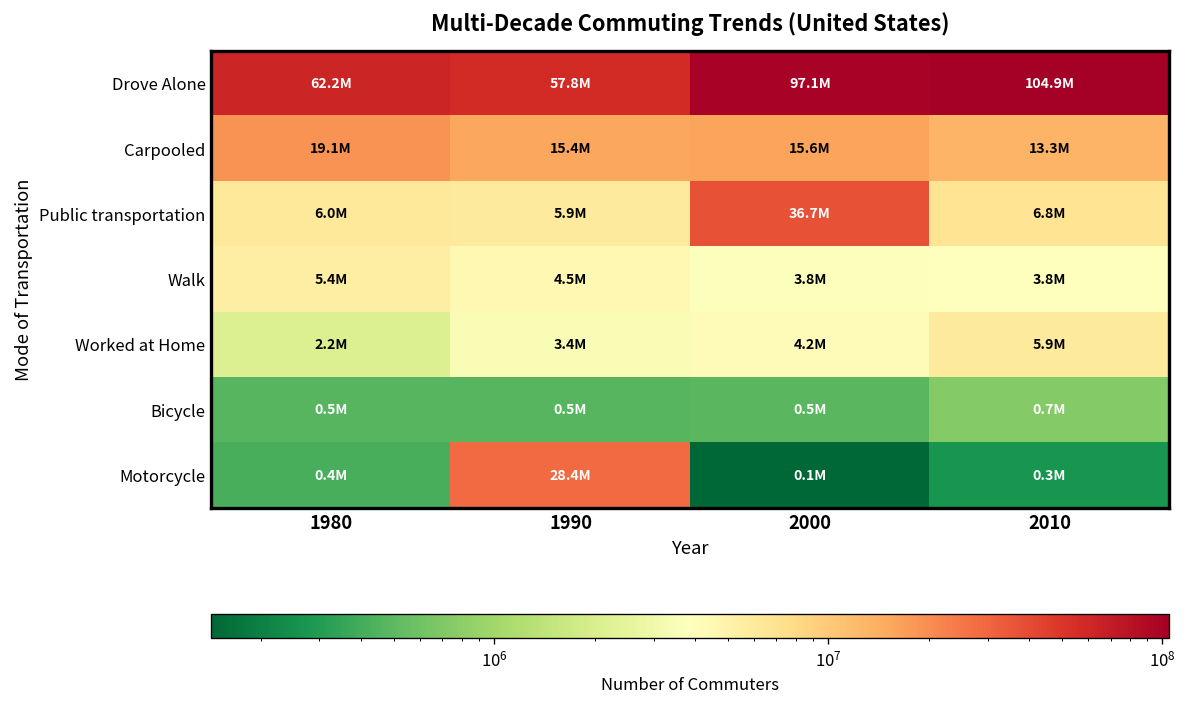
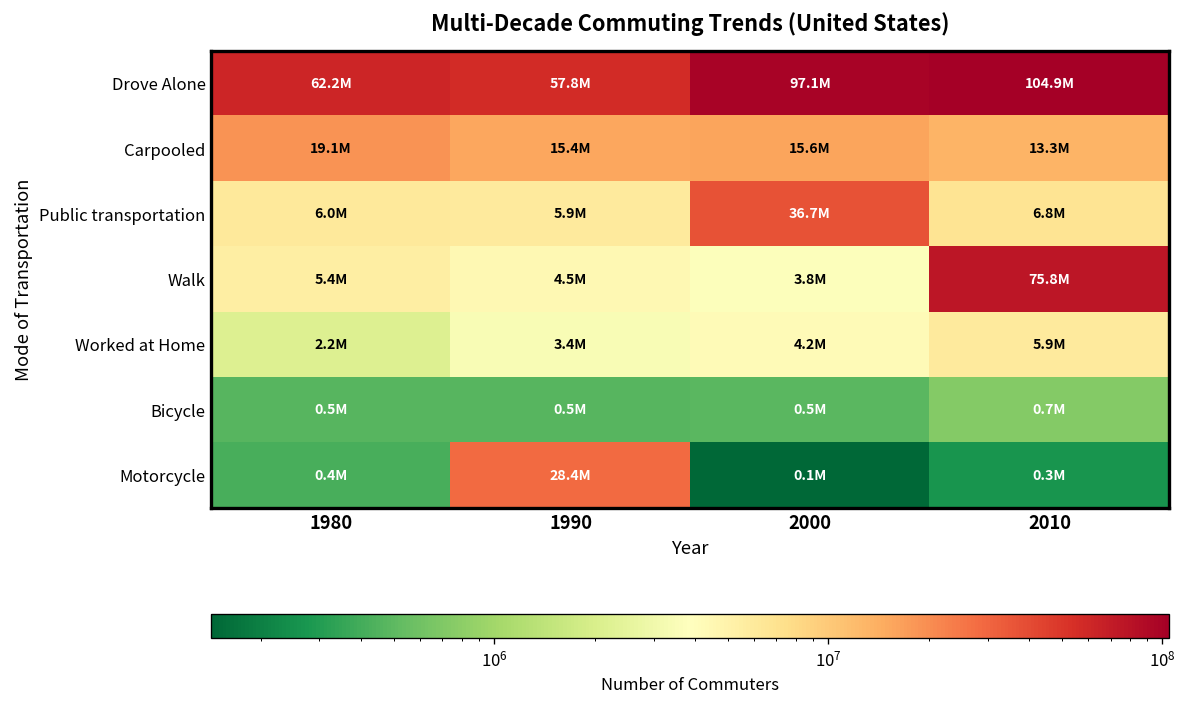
Walk, 2010: 3.8M -> 75.8M
